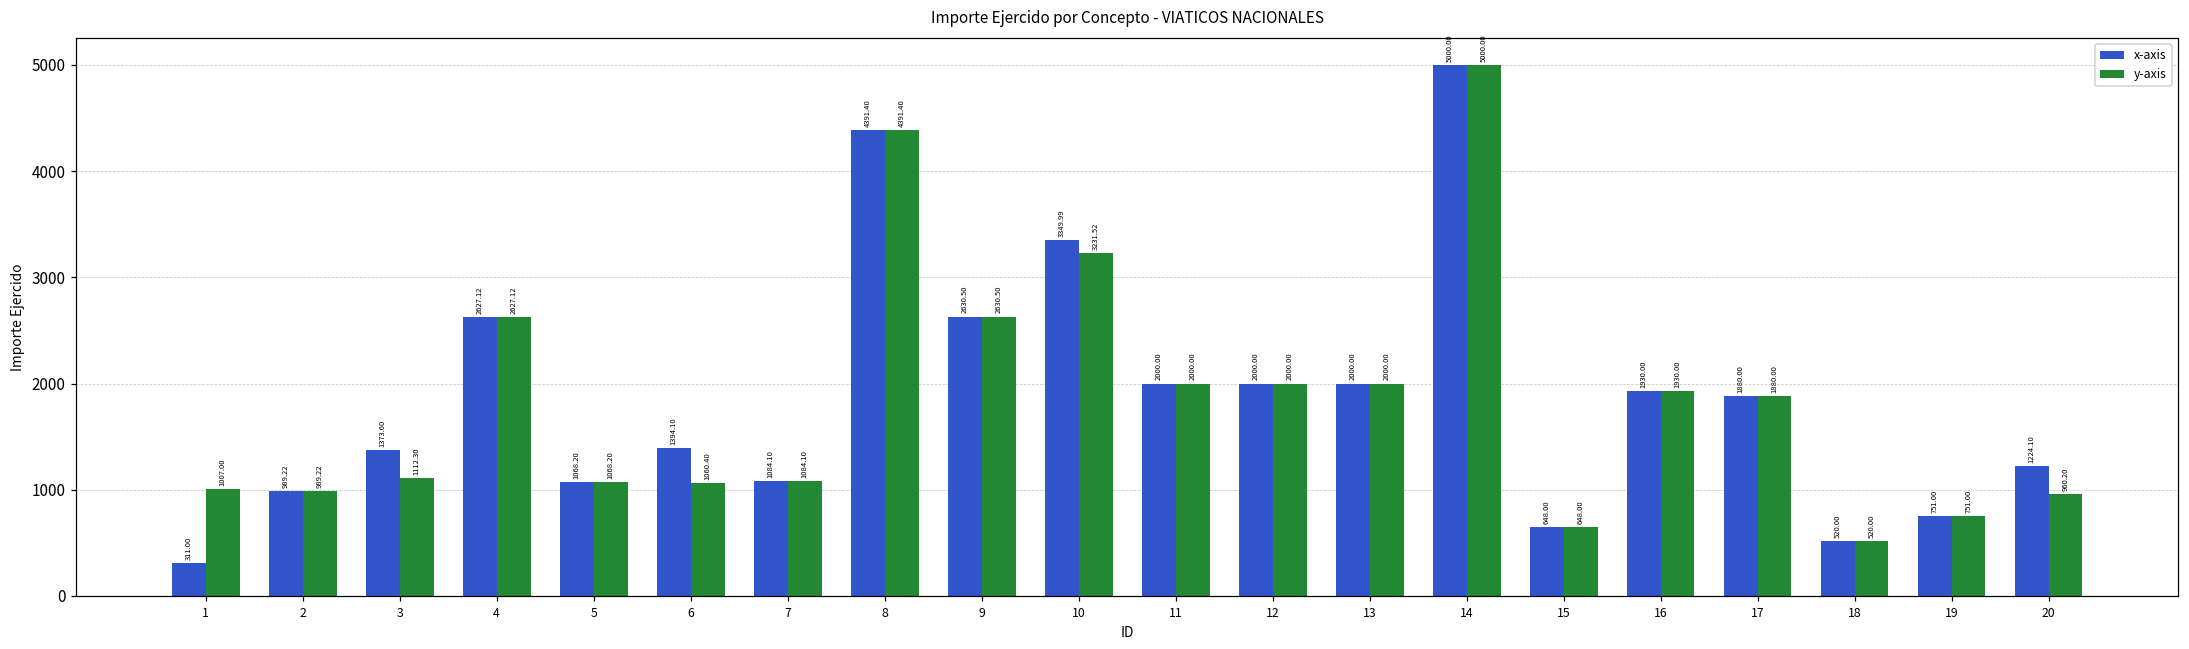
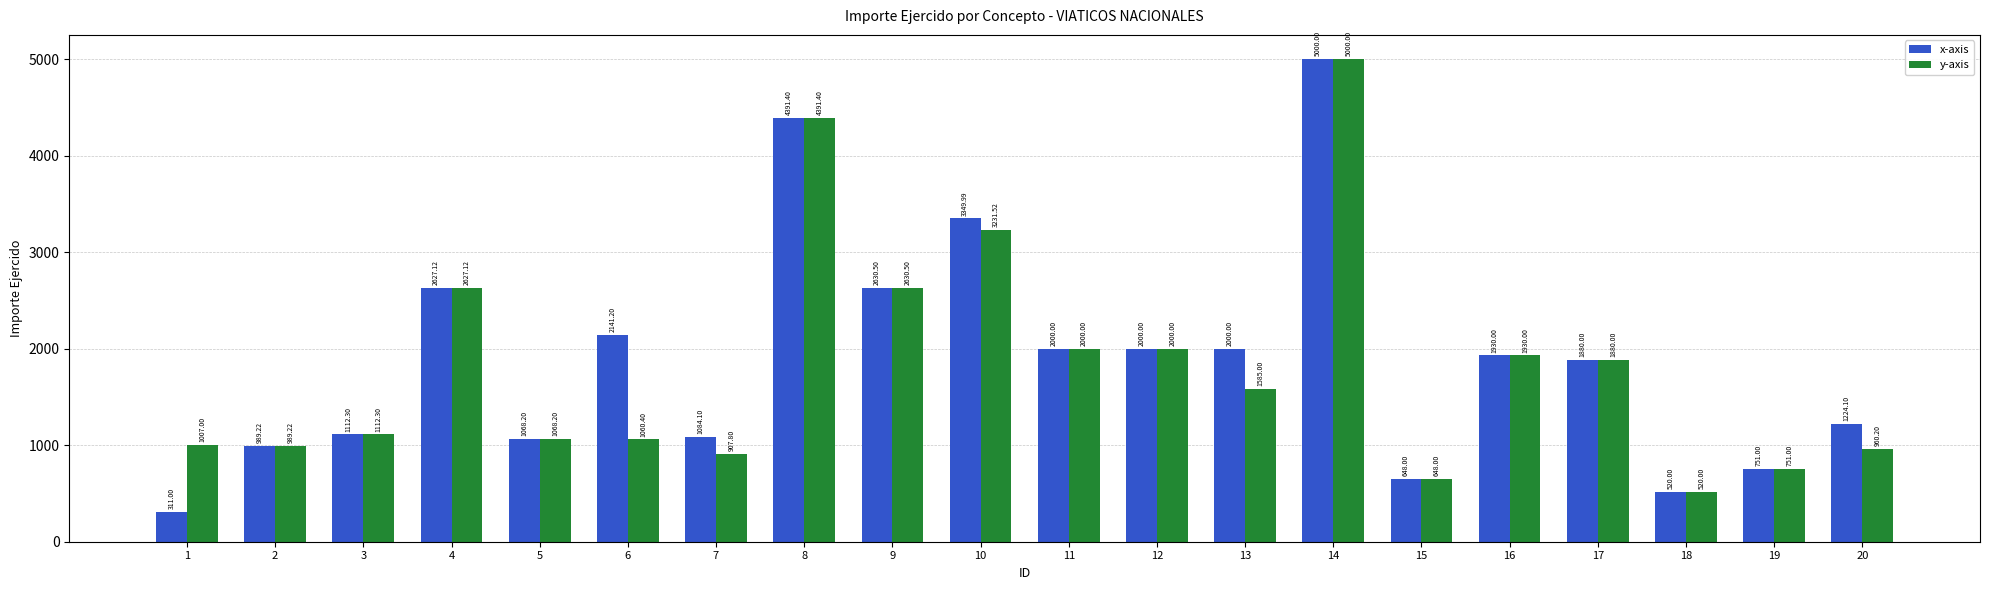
x-axis, 3: 1373.60 -> 1112.30
x-axis, 6: 1394.10 -> 2141.20
y-axis, 7: 1084.10 -> 907.80
y-axis, 13: 2000.00 -> 1585.00
